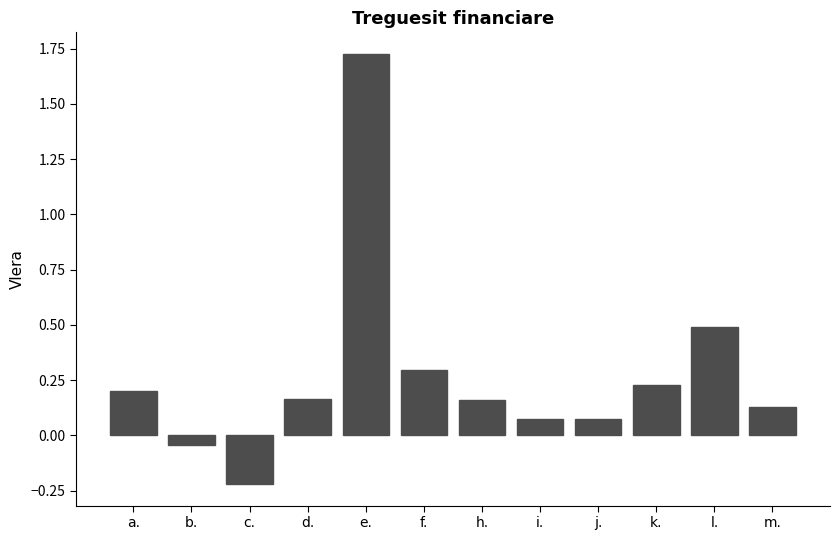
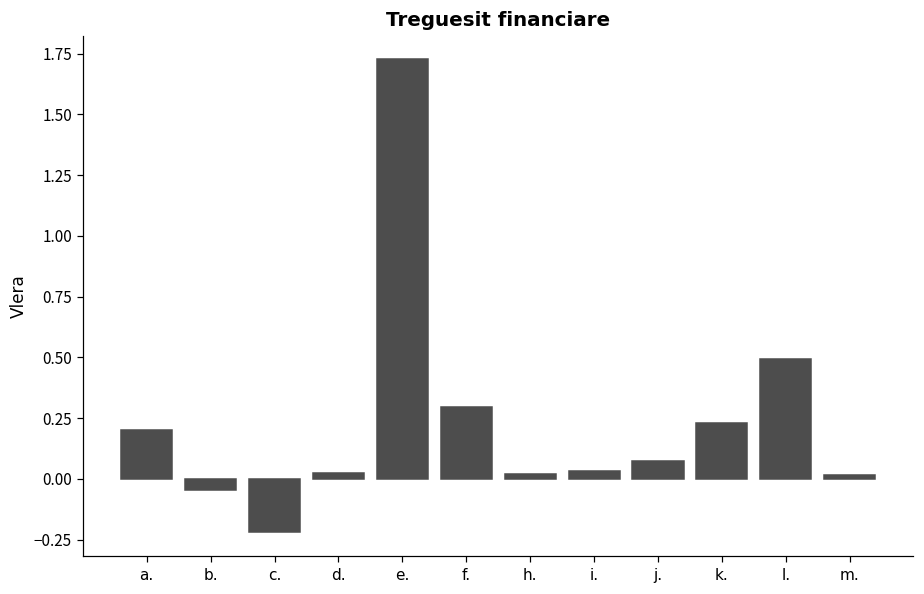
d.: 0.16 -> 0.02
h.: 0.16 -> 0.02
i.: 0.07 -> 0.03
m.: 0.13 -> 0.02
